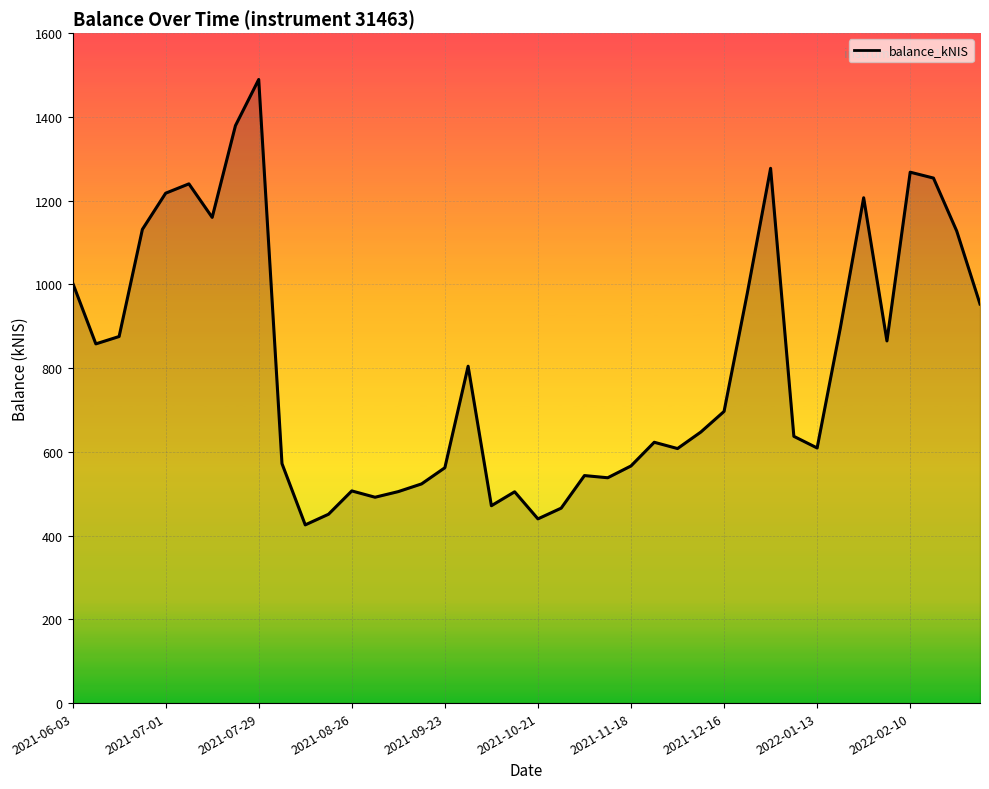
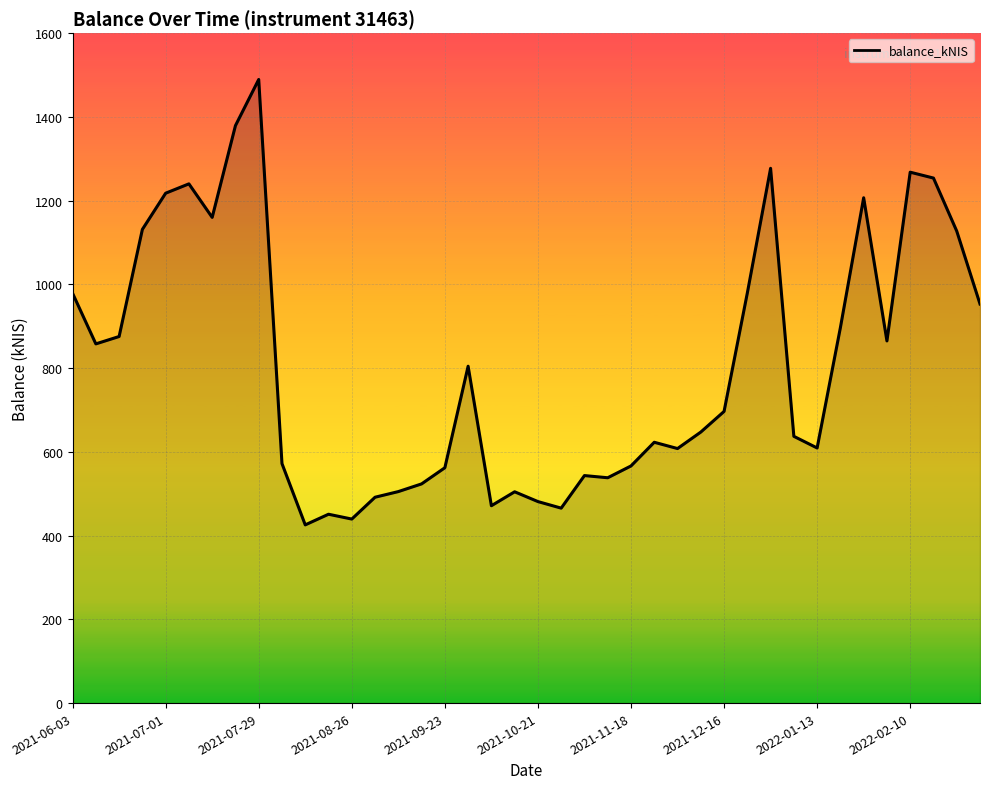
2021-06-03: 1000 -> 980
2021-08-26: 510 -> 440
2021-10-21: 440 -> 480
